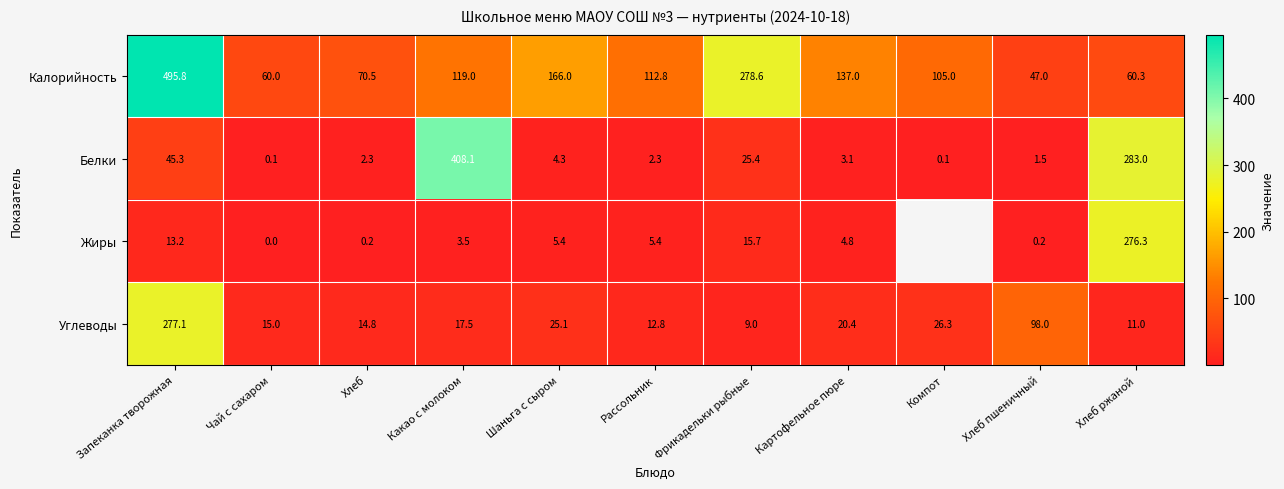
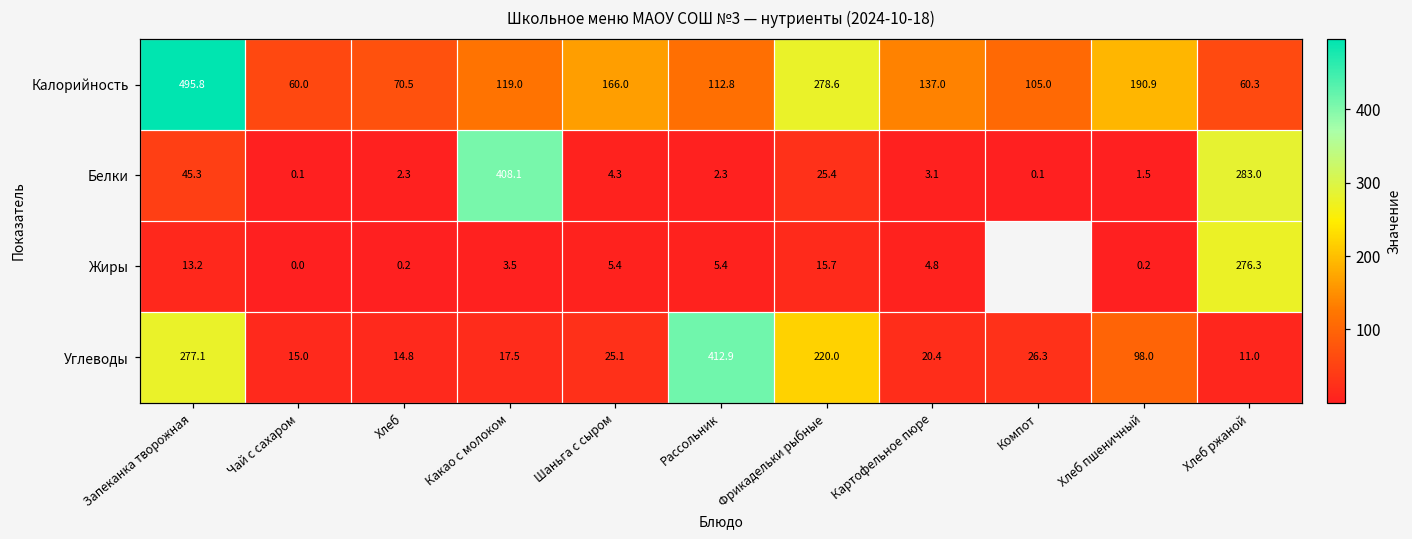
Калорийность, Хлеб пшеничный: 47.0 -> 190.9
Углеводы, Рассольник: 12.8 -> 412.9
Углеводы, Фрикадельки рыбные: 9.0 -> 220.0
